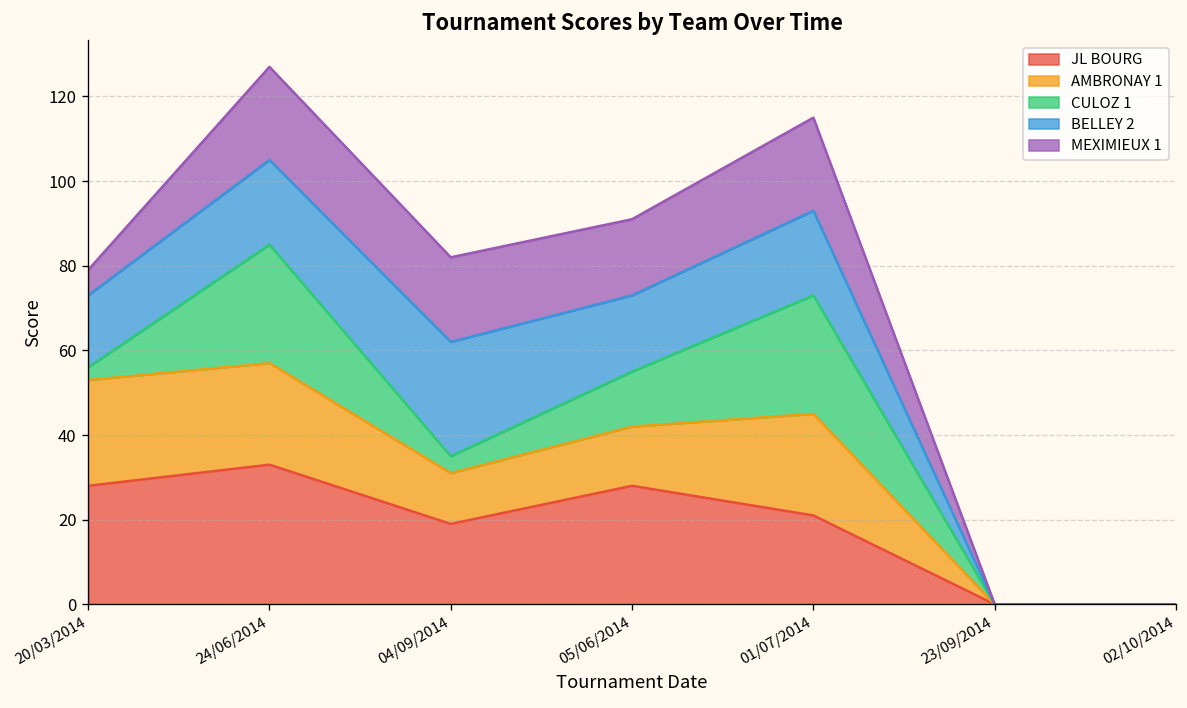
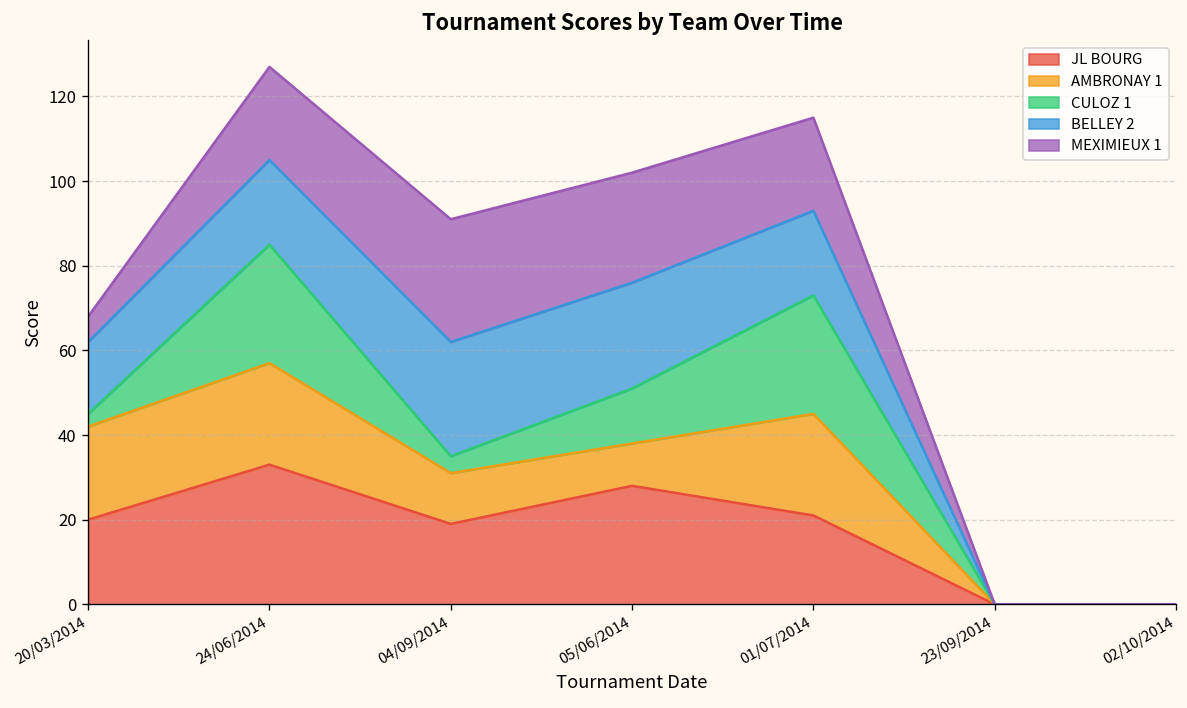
JL BOURG, 20/03/2014: 28 -> 20
AMBRONAY 1, 20/03/2014: 25 -> 22
MEXIMIEUX 1, 04/09/2014: 20 -> 29
AMBRONAY 1, 05/06/2014: 14 -> 10
BELLEY 2, 05/06/2014: 18 -> 25
MEXIMIEUX 1, 05/06/2014: 18 -> 26
